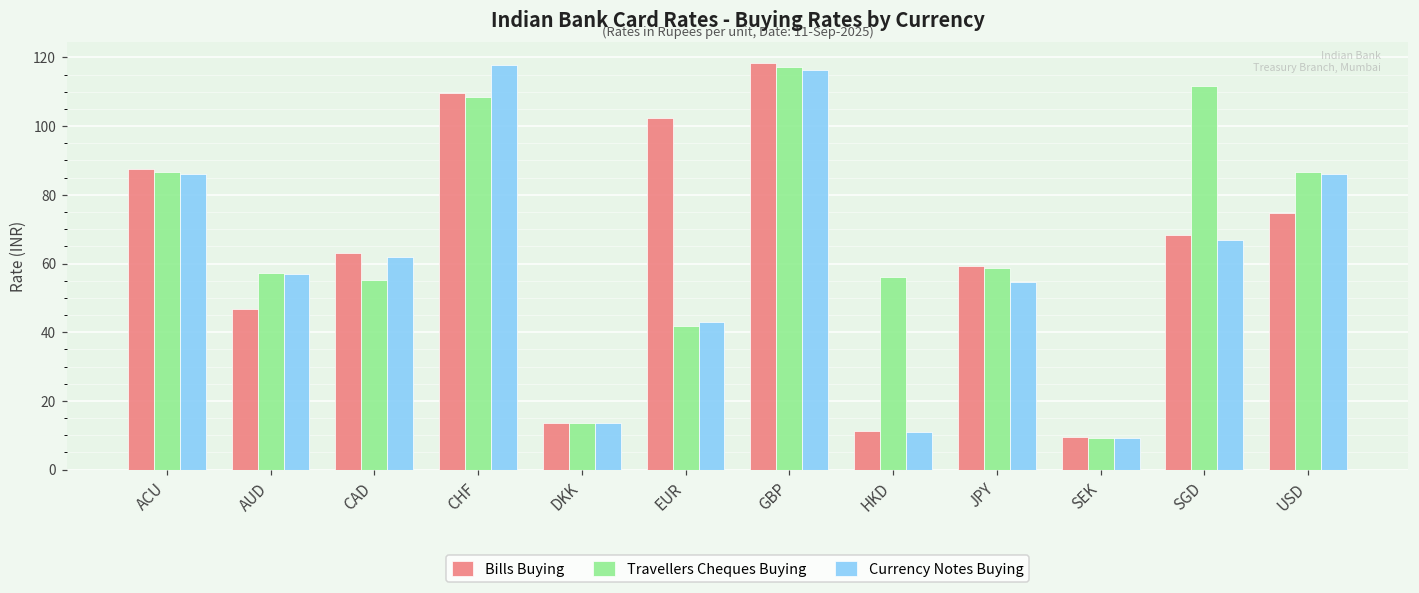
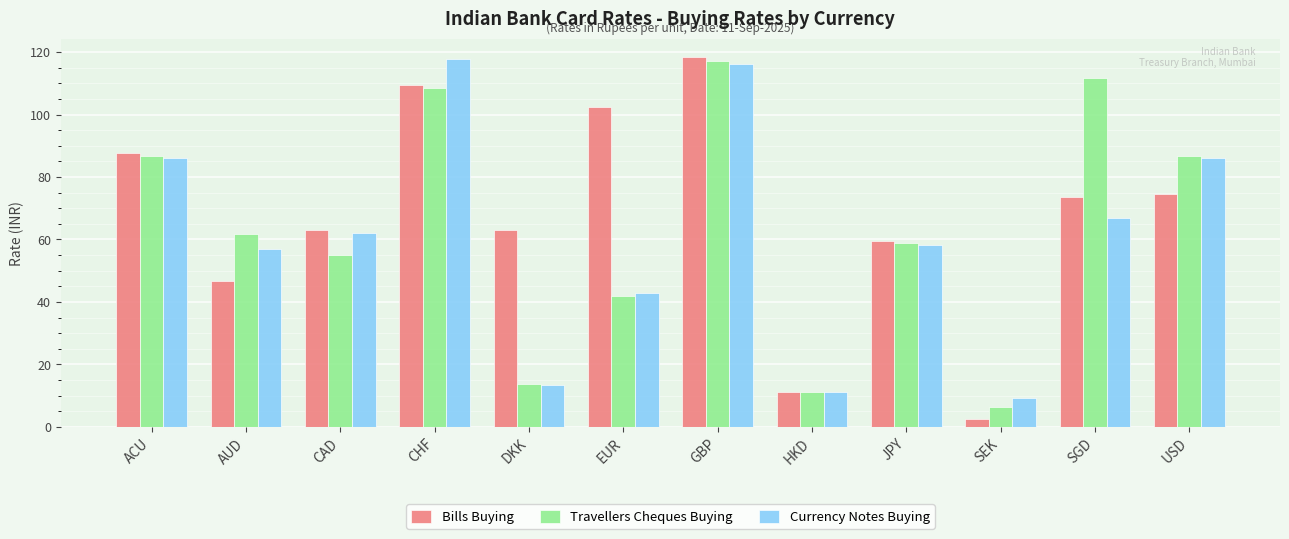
Travellers Cheques Buying, AUD: 57 -> 62
Bills Buying, DKK: 14 -> 63
Travellers Cheques Buying, HKD: 56 -> 11
Currency Notes Buying, JPY: 55 -> 58
Bills Buying, SEK: 9 -> 3
Travellers Cheques Buying, SEK: 9 -> 6
Bills Buying, SGD: 68 -> 74
